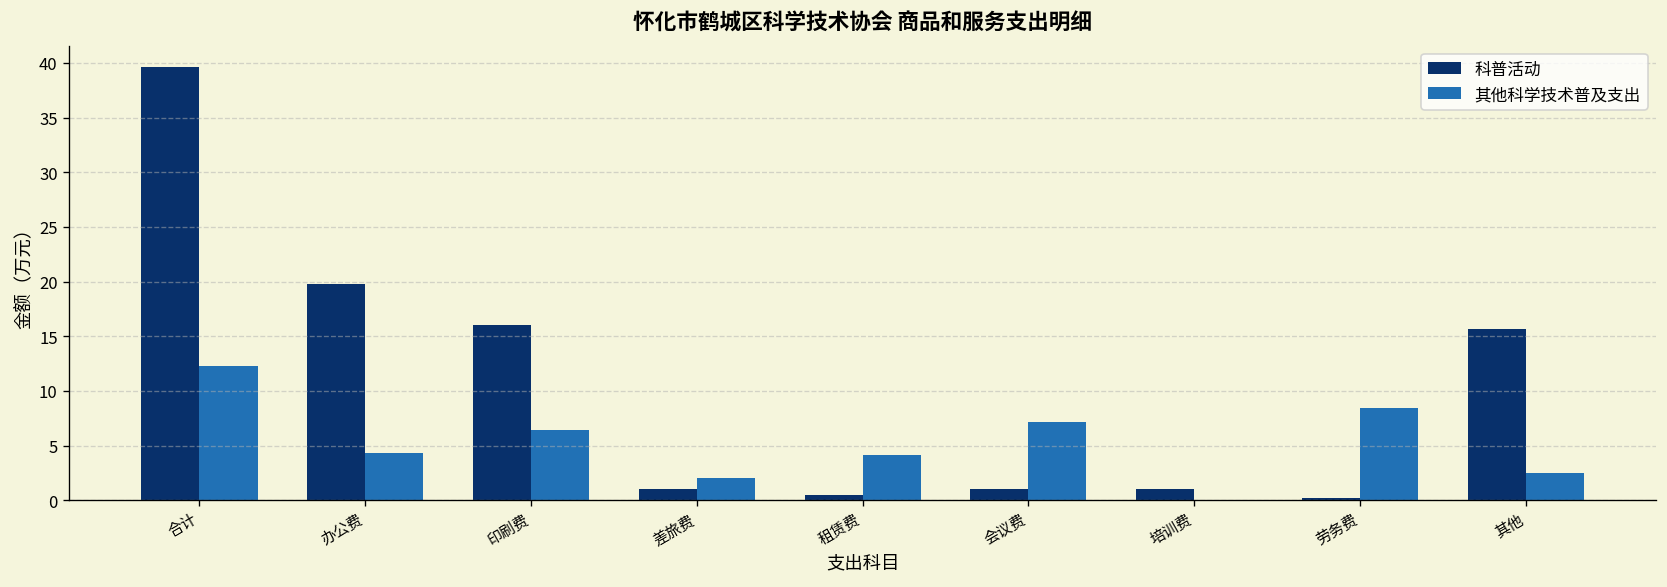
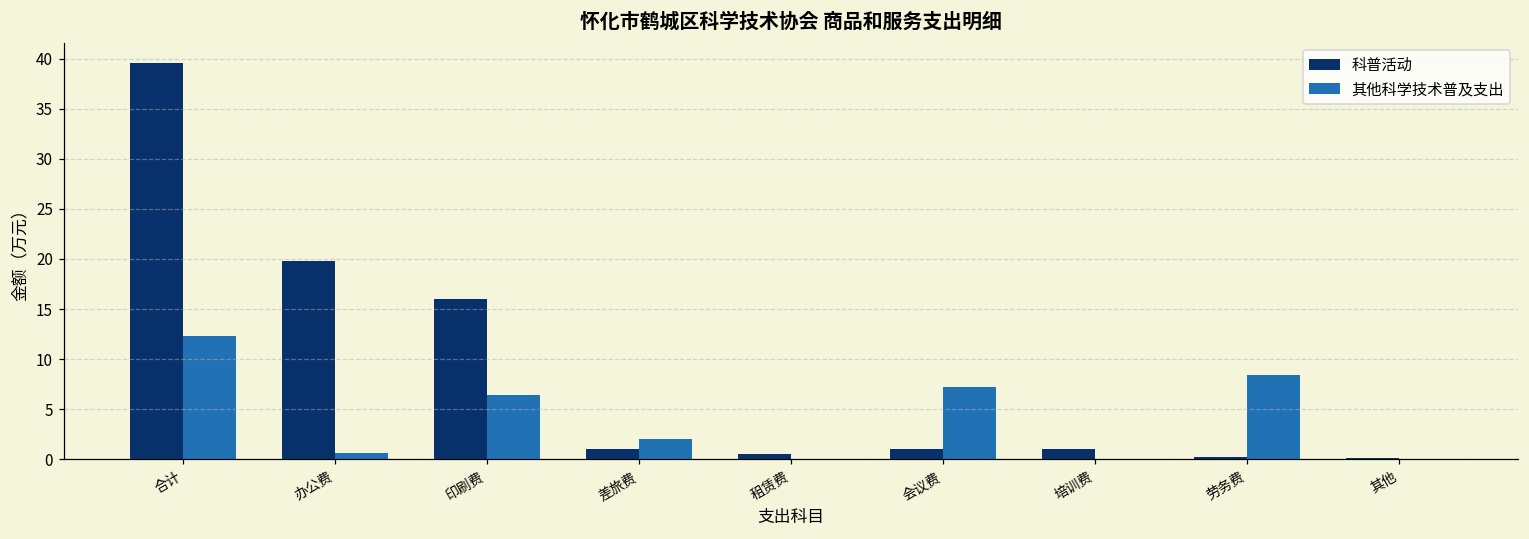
其他科学技术普及支出, 办公费: 4 -> 1
其他科学技术普及支出, 租赁费: 4 -> 0
科普活动, 其他: 16 -> 0
其他科学技术普及支出, 其他: 3 -> 0
